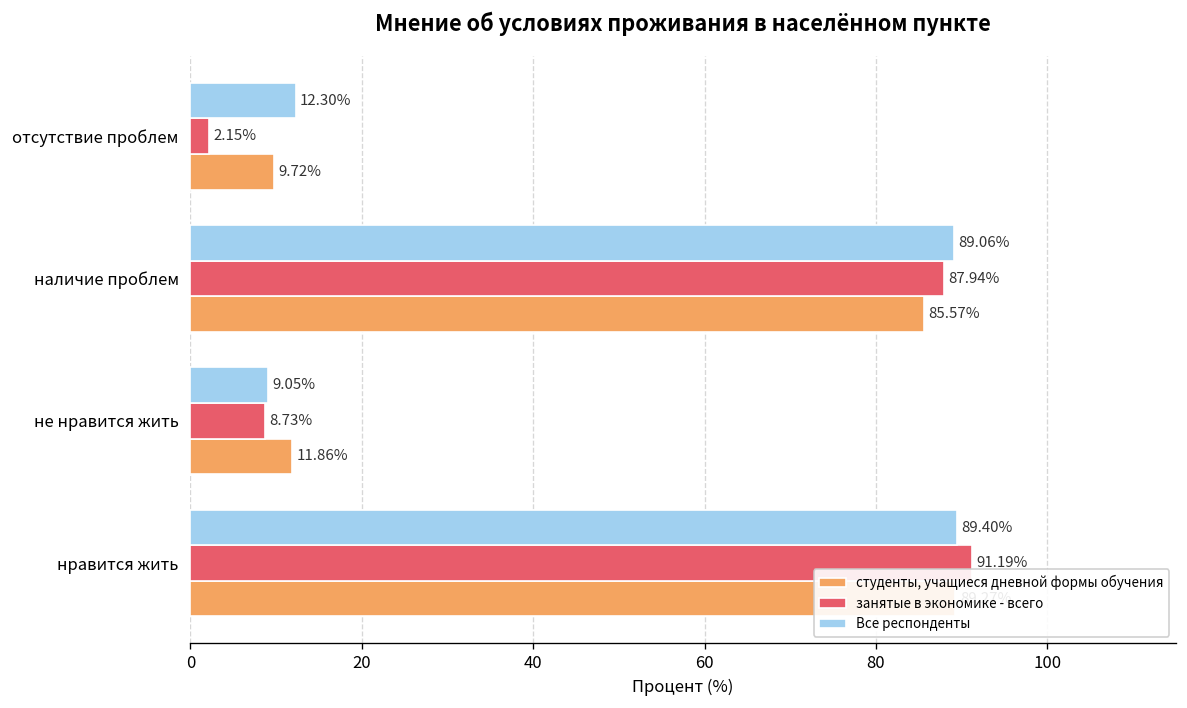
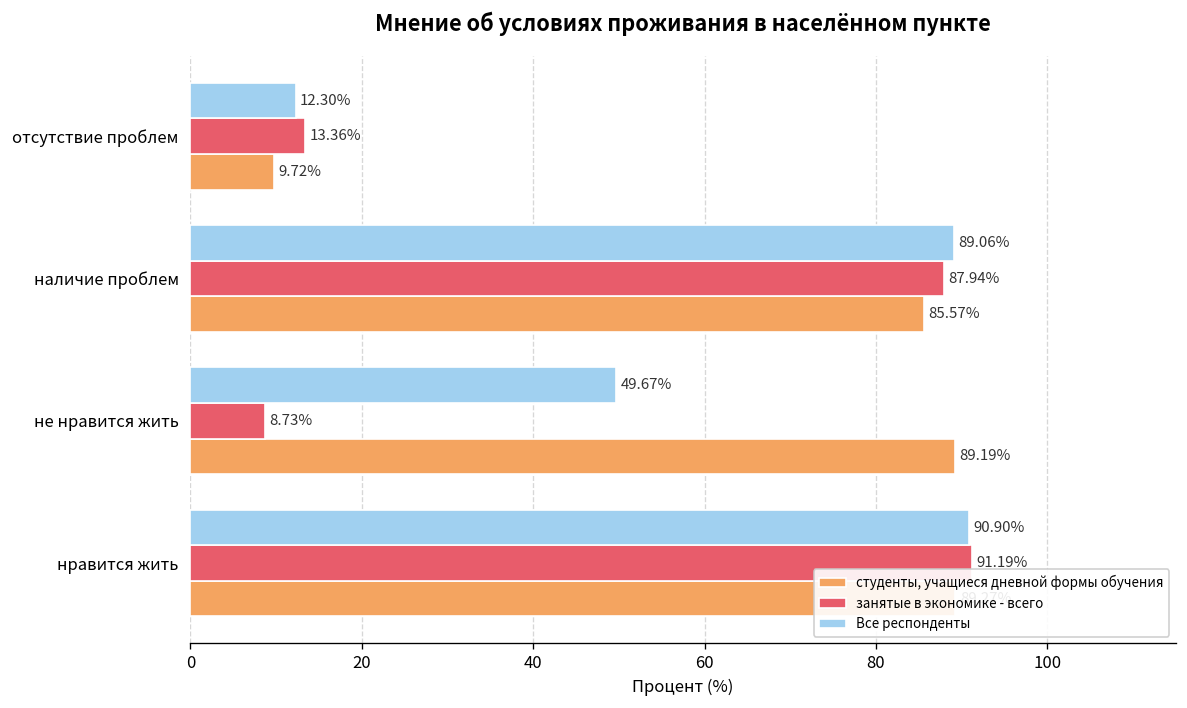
занятые в экономике - всего, отсутствие проблем: 2.15% -> 13.36%
Все респонденты, не нравится жить: 9.05% -> 49.67%
студенты, учащиеся дневной формы обучения, не нравится жить: 11.86% -> 89.19%
Все респонденты, нравится жить: 89.40% -> 90.90%
